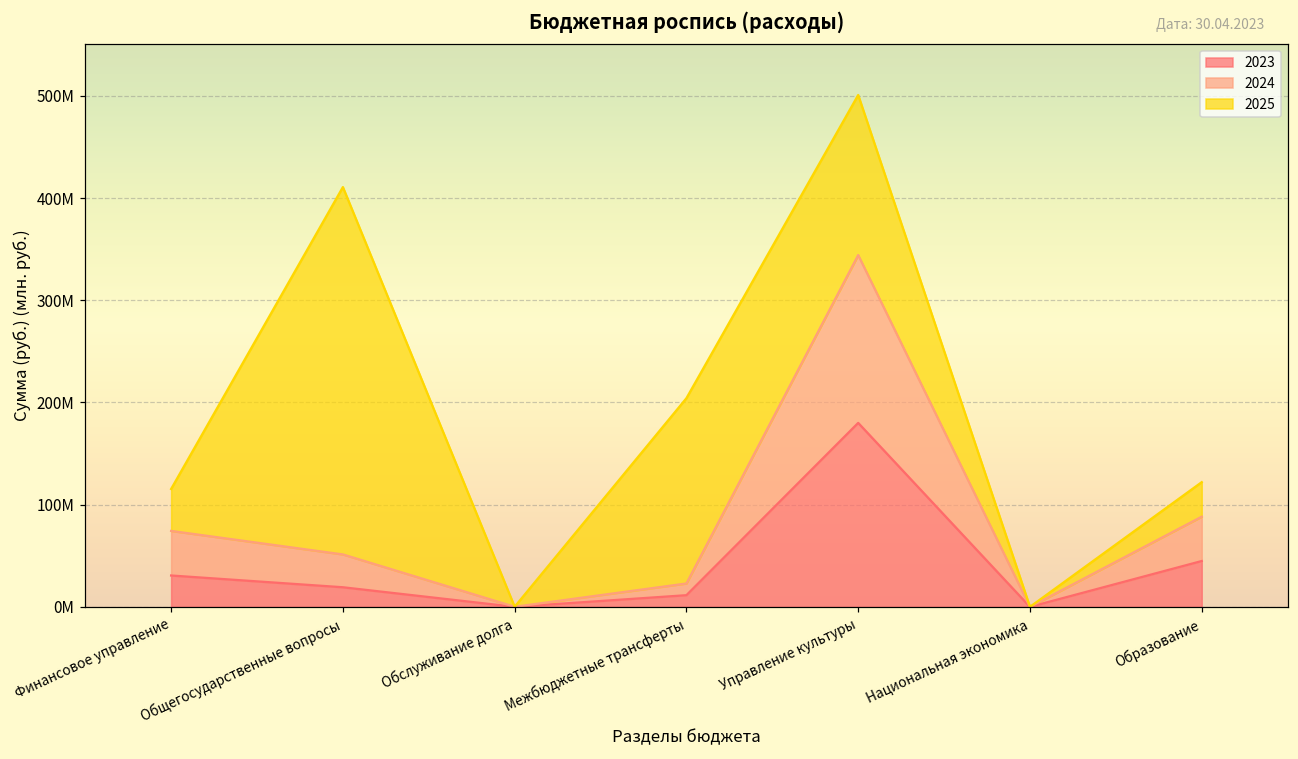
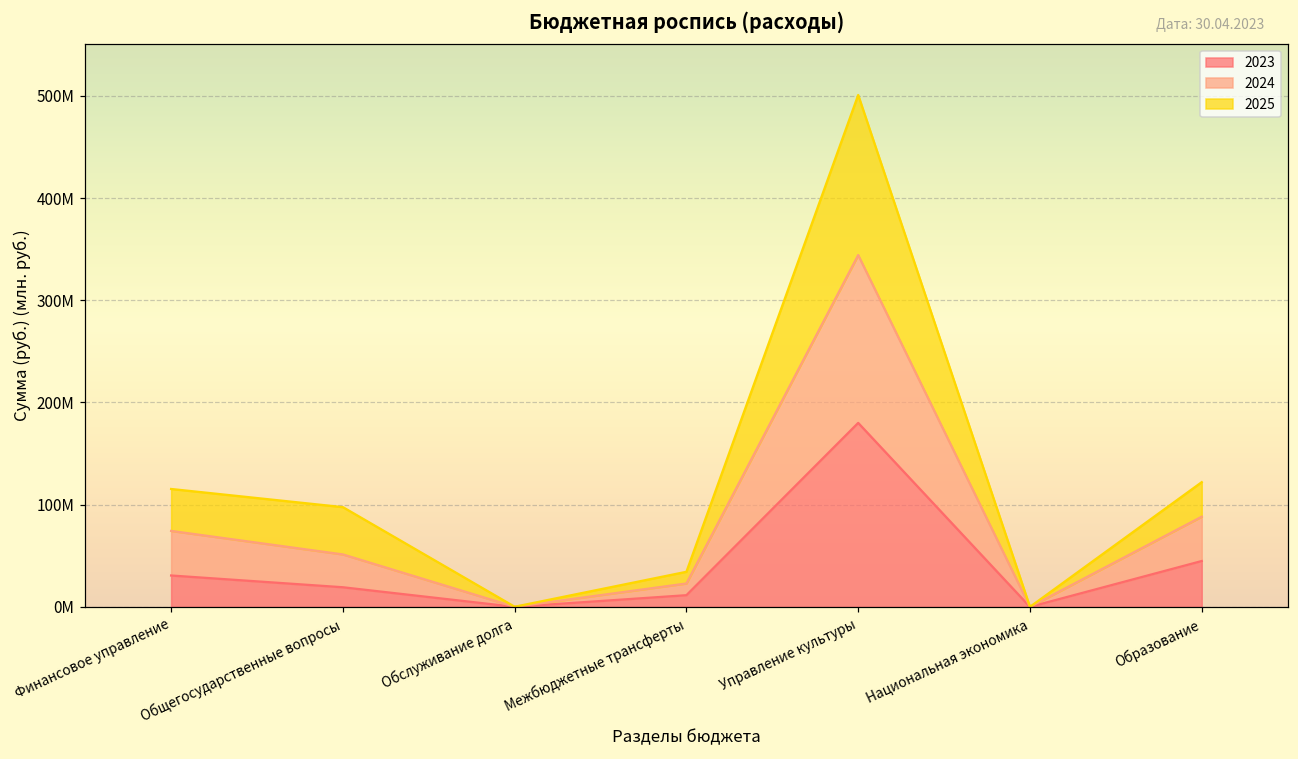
2025, Общегосударственные вопросы: 360000000 -> 50000000
2025, Межбюджетные трансферты: 180000000 -> 10000000
